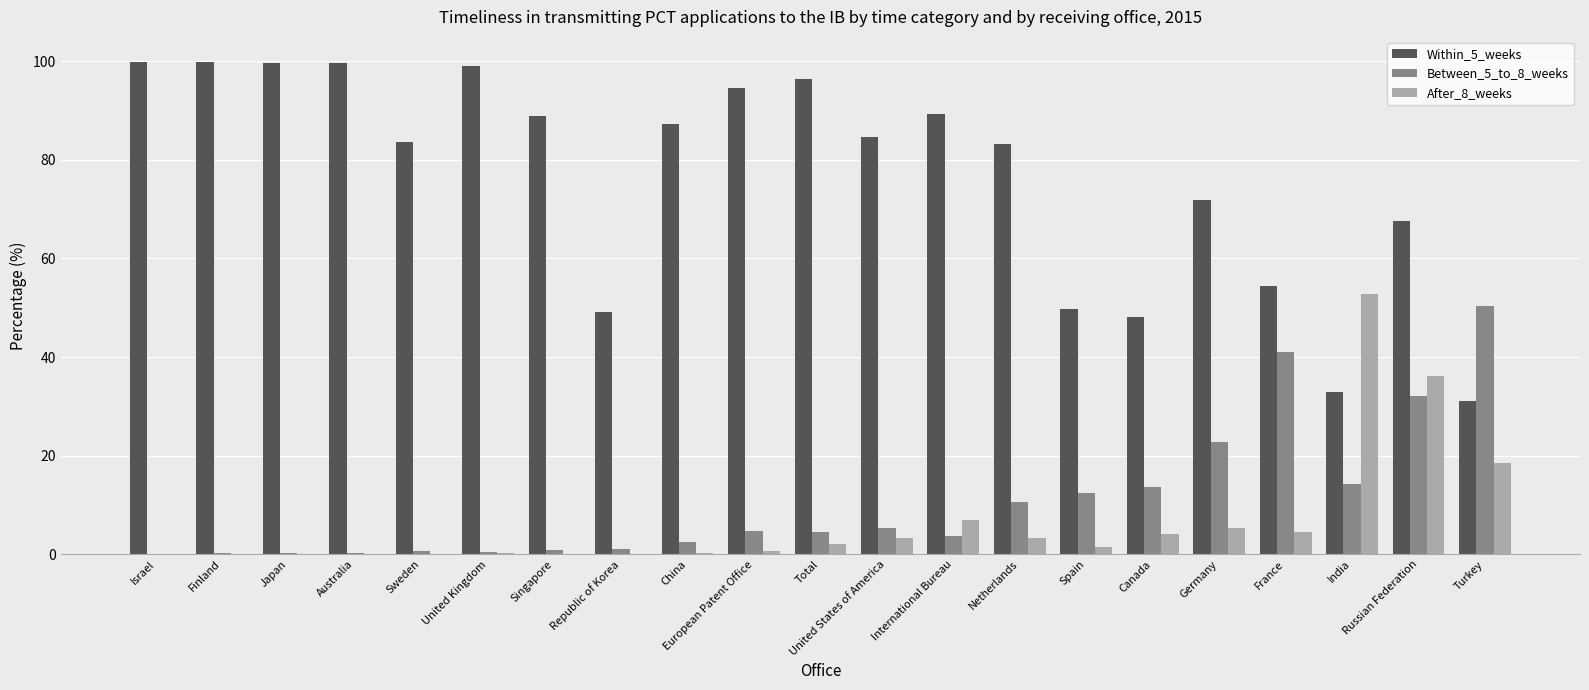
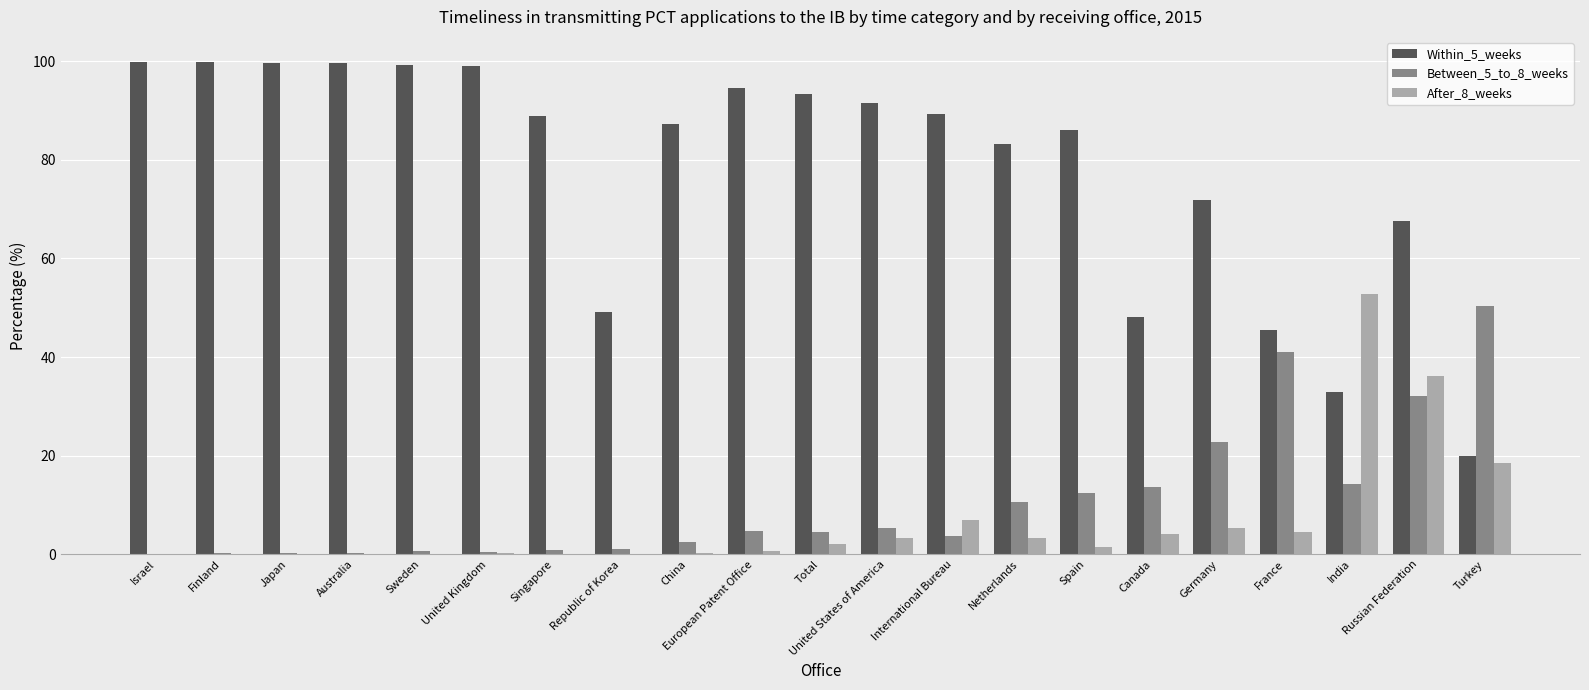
Within_5_weeks, Sweden: 84 -> 99
Within_5_weeks, Total: 96 -> 93
Within_5_weeks, United States of America: 85 -> 91
Within_5_weeks, Spain: 50 -> 86
Within_5_weeks, France: 54 -> 45
Within_5_weeks, Turkey: 31 -> 20
